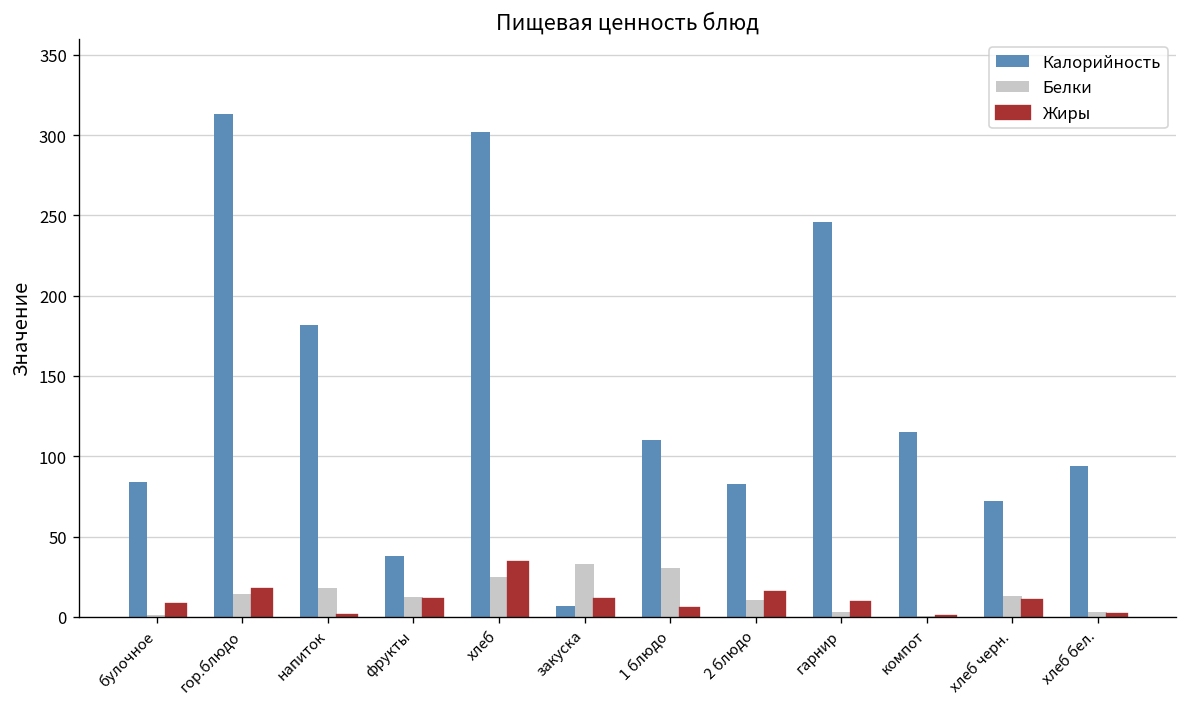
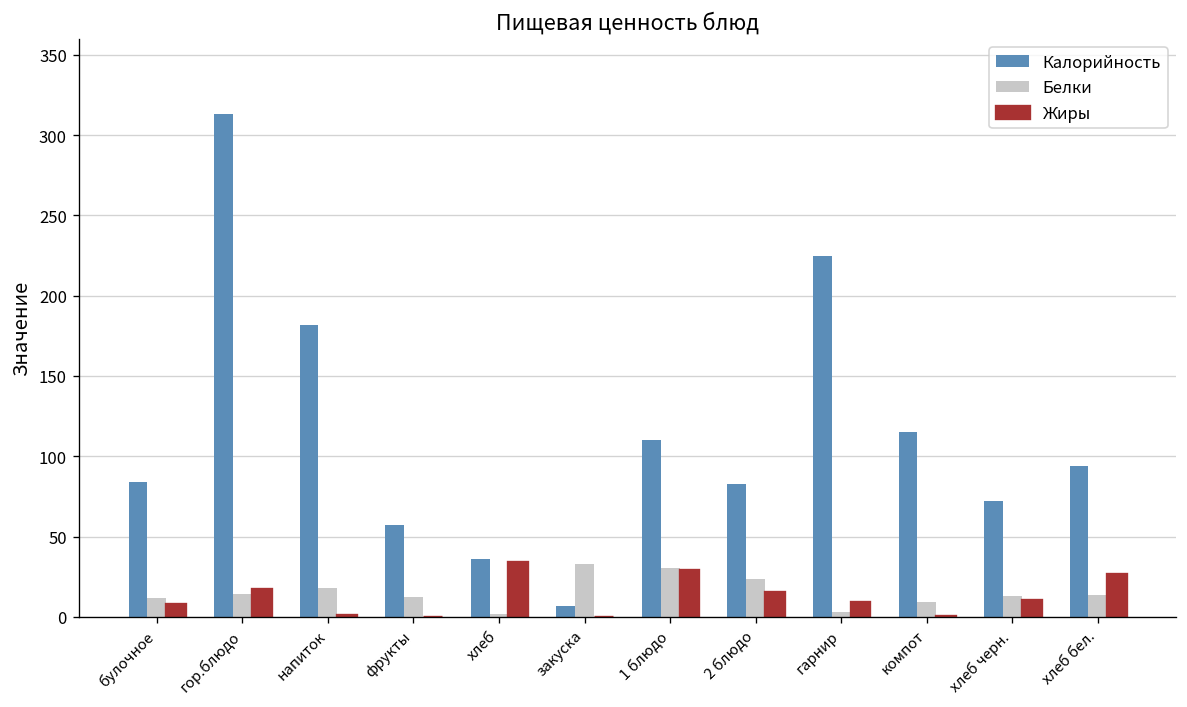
Белки, булочное: 1 -> 11
Калорийность, фрукты: 38 -> 57
Жиры, фрукты: 11 -> 0
Калорийность, хлеб: 302 -> 36
Белки, хлеб: 25 -> 2
Жиры, закуска: 11 -> 0
Жиры, 1 блюдо: 5 -> 29
Белки, 2 блюдо: 10 -> 23
Калорийность, гарнир: 246 -> 225
Белки, компот: 0 -> 9
Белки, хлеб бел.: 3 -> 14
Жиры, хлеб бел.: 2 -> 27
